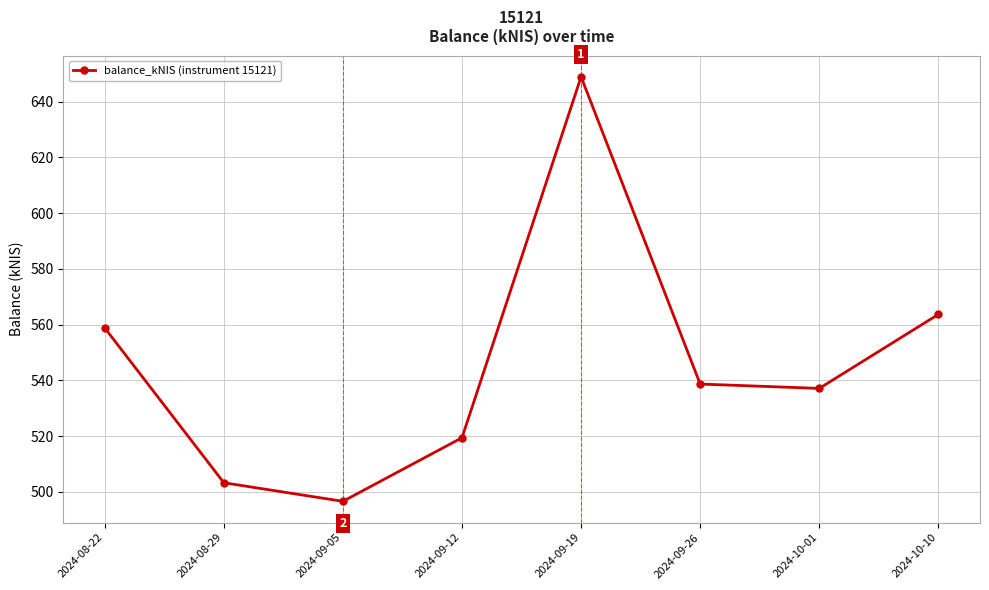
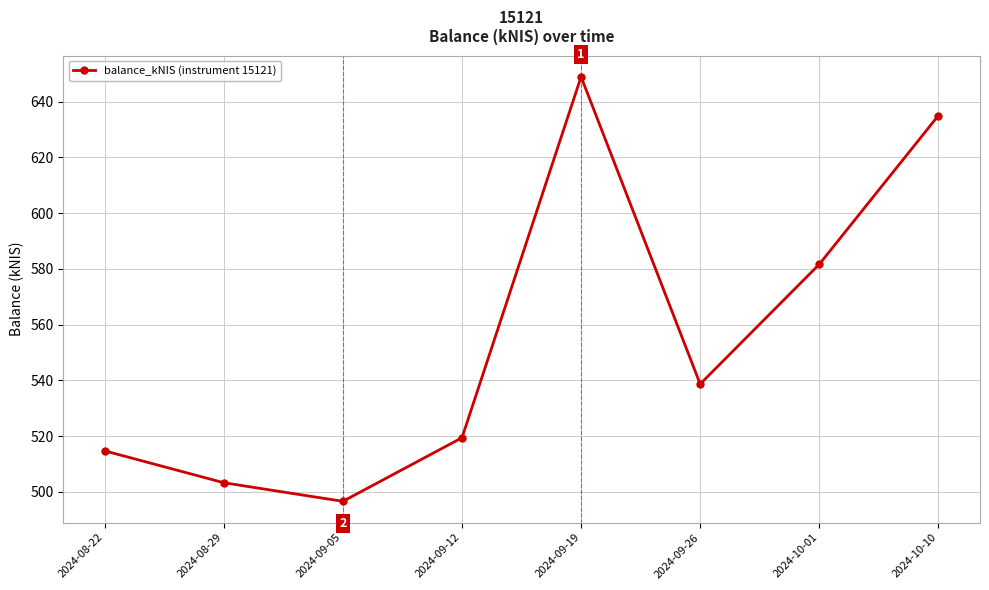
2024-08-22: 559 -> 515
2024-10-01: 537 -> 582
2024-10-10: 564 -> 635
